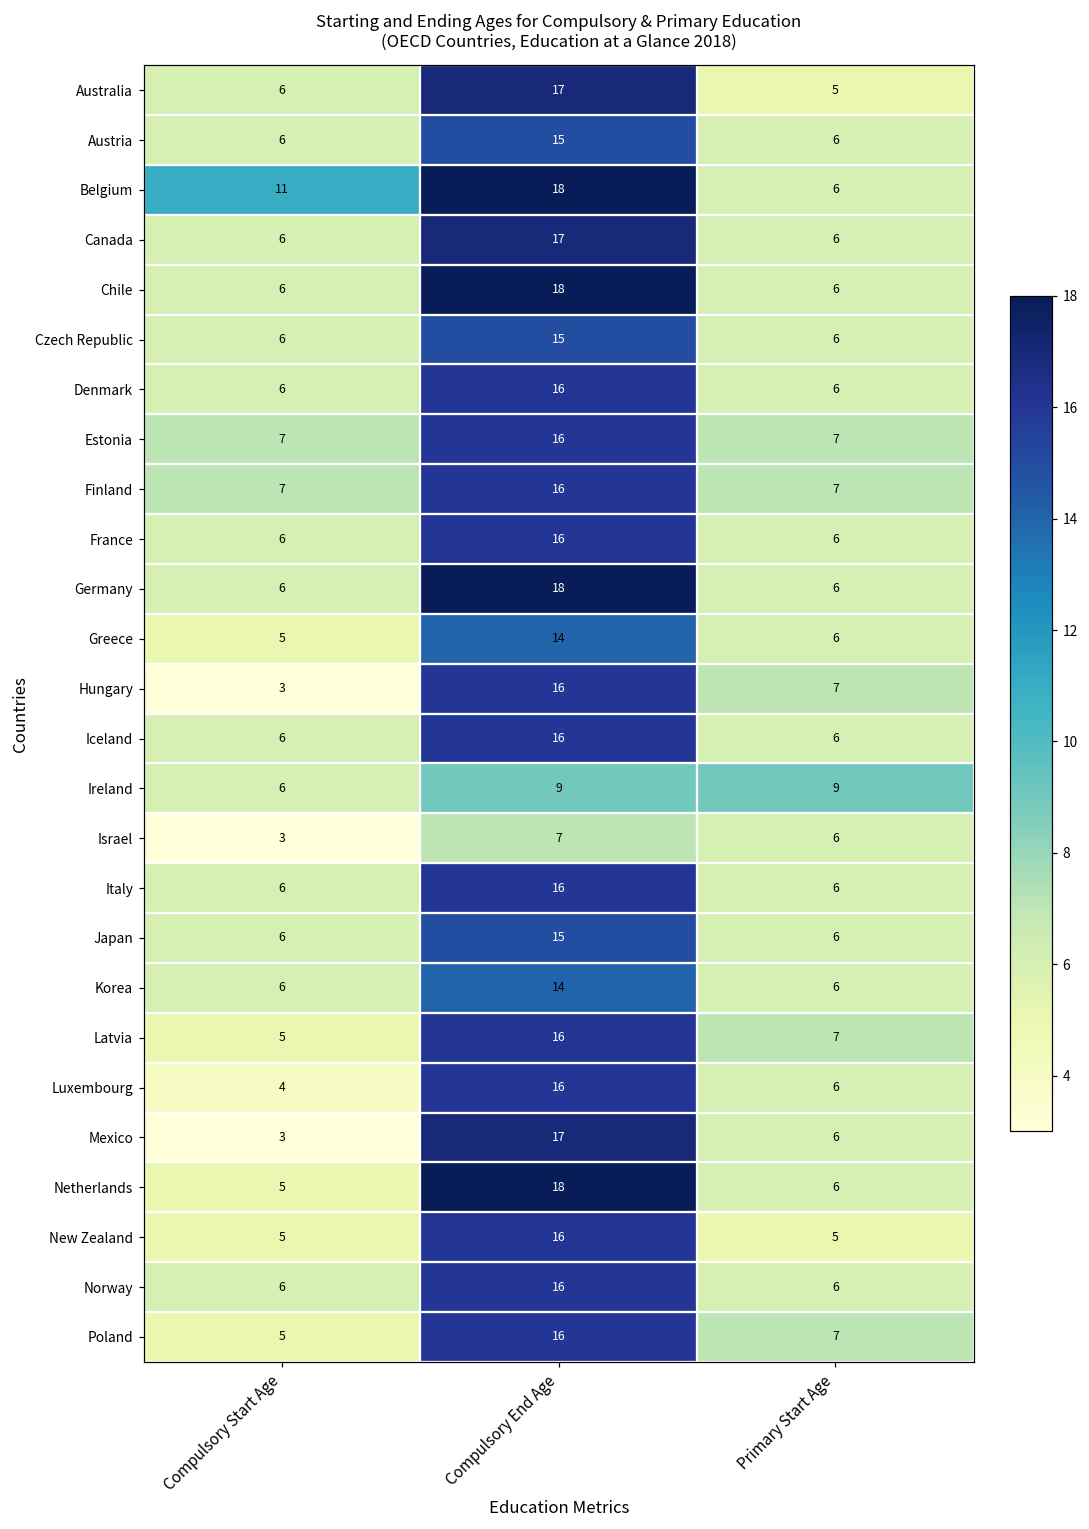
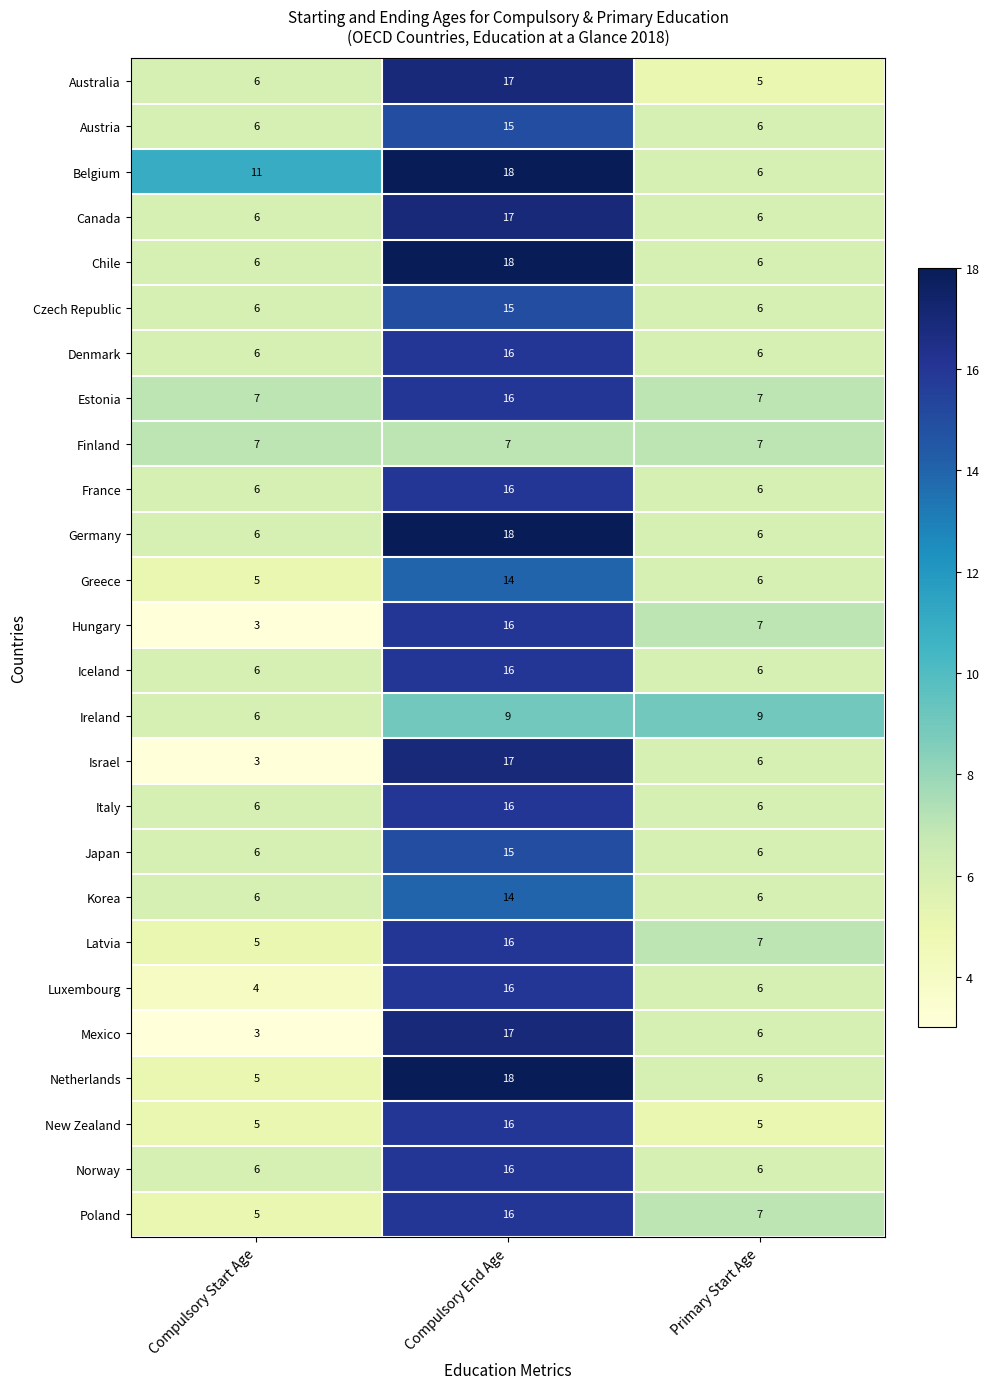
Finland, Compulsory End Age: 16 -> 7
Israel, Compulsory End Age: 7 -> 17
